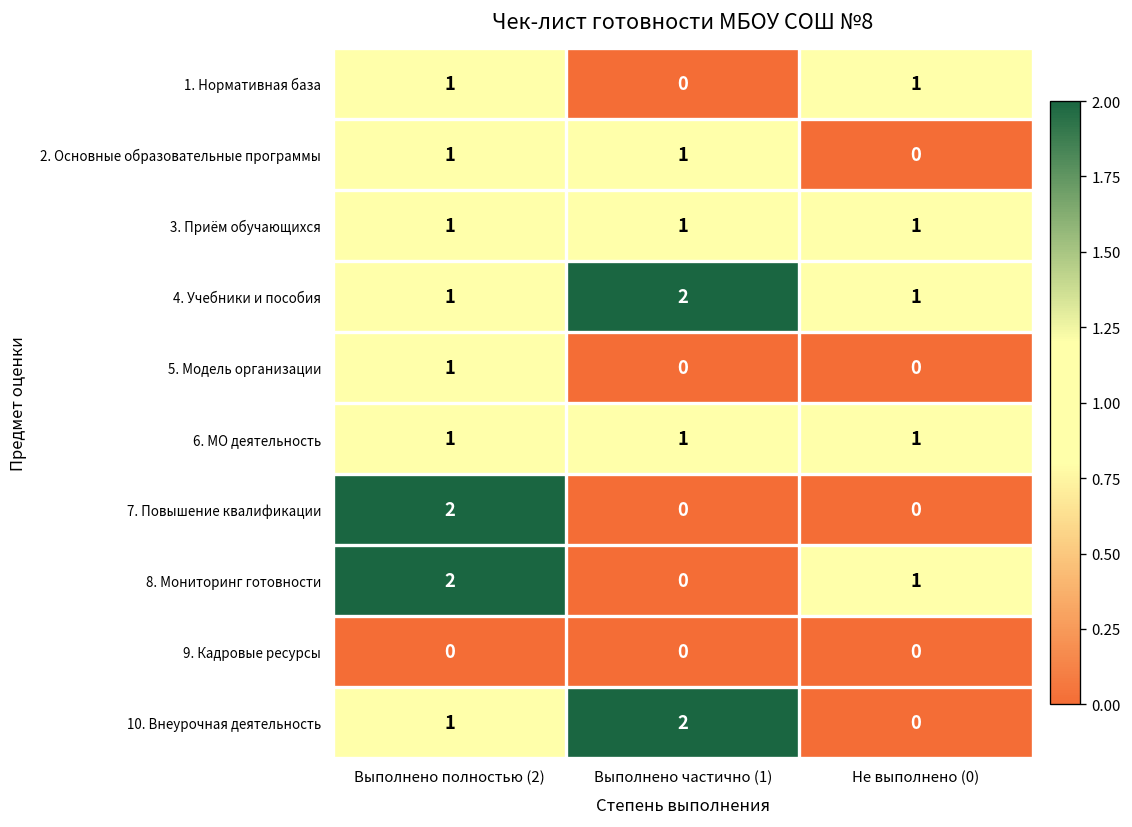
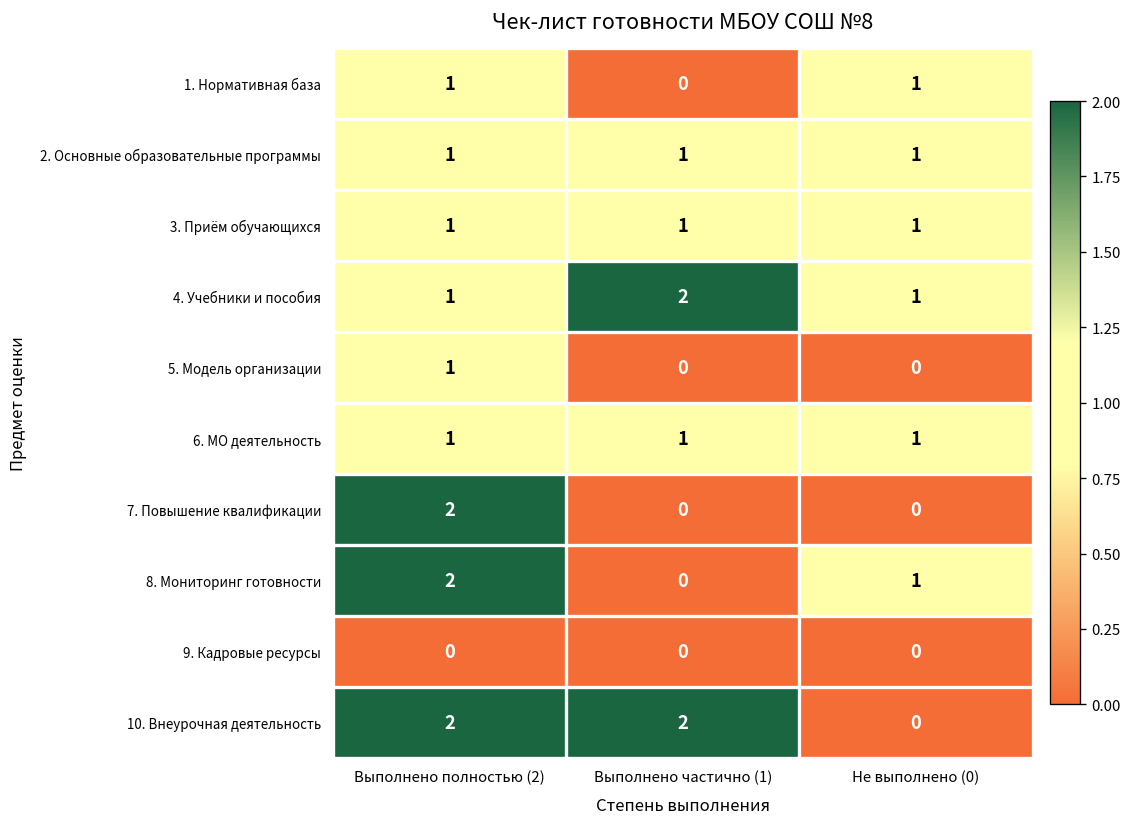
2. Основные образовательные программы, Не выполнено (0): 0 -> 1
10. Внеурочная деятельность, Выполнено полностью (2): 1 -> 2
